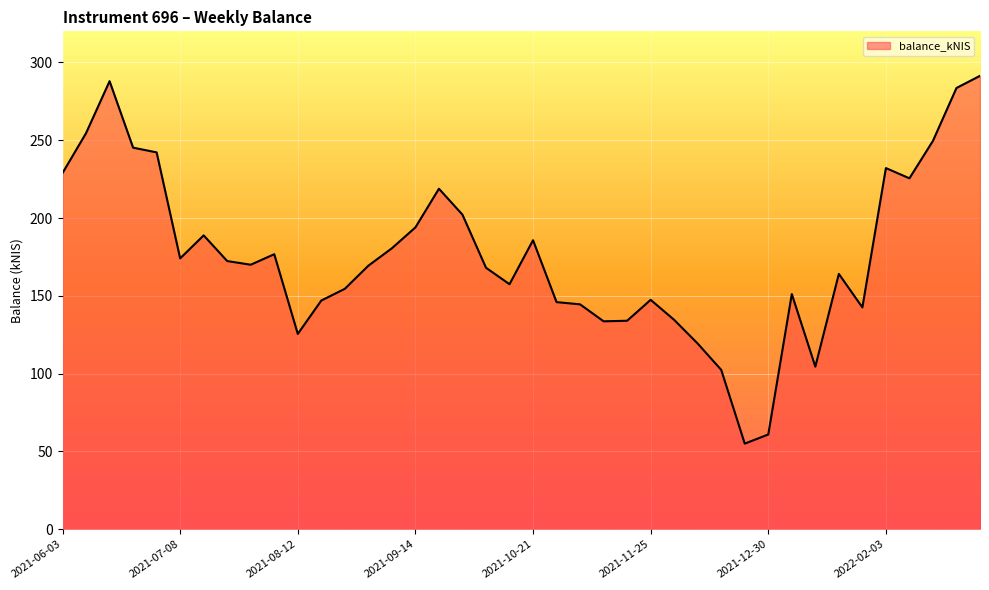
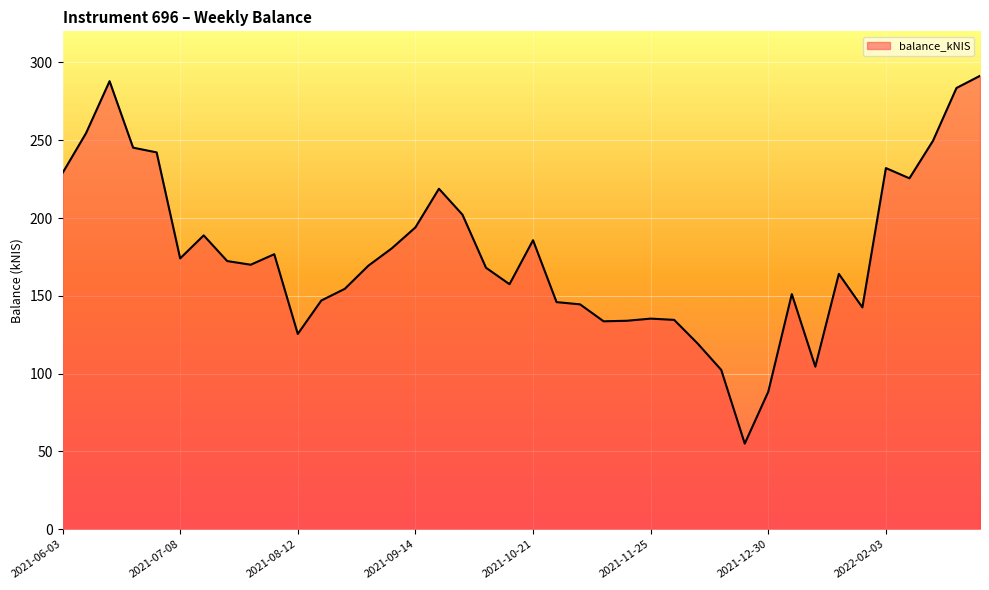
2021-11-25: 147 -> 135
2021-12-30: 61 -> 88
